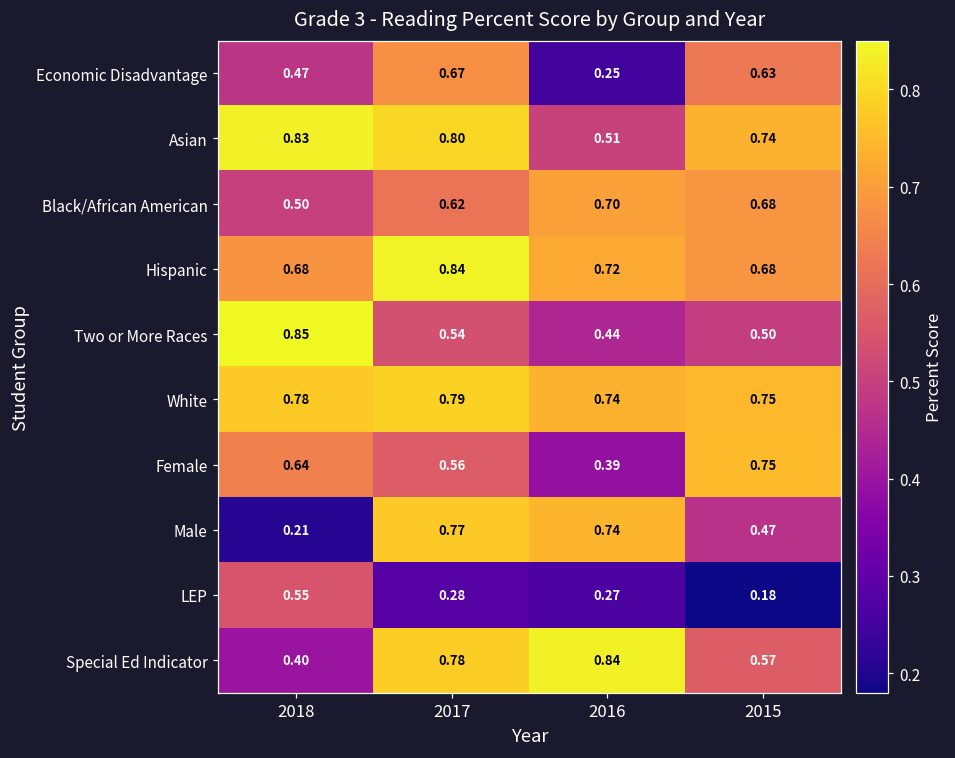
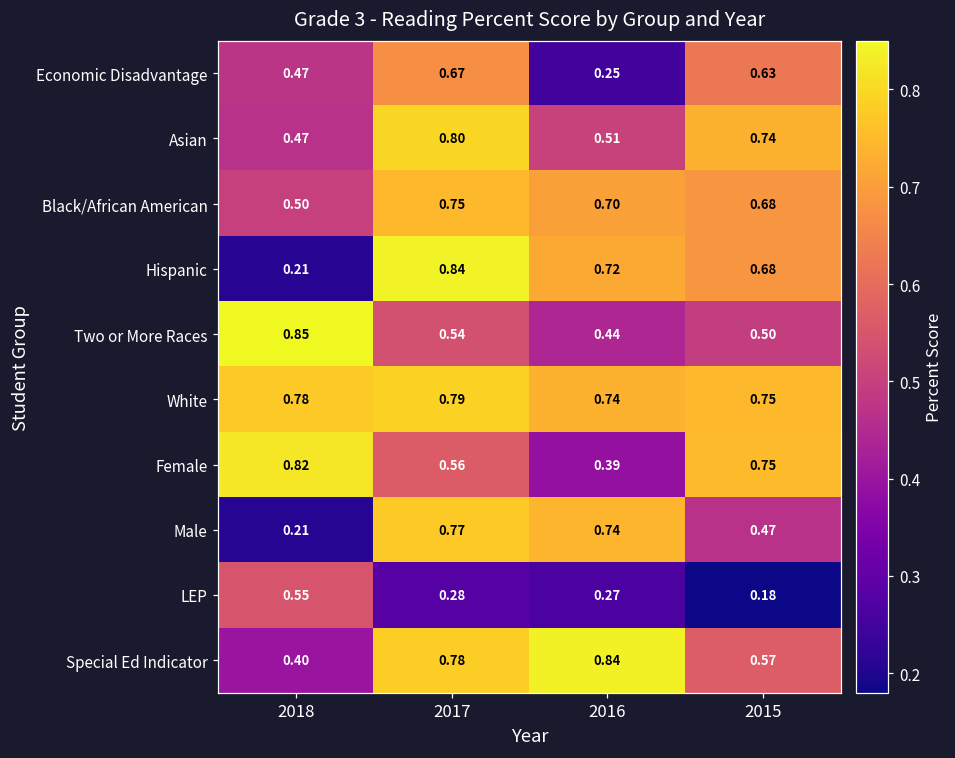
Asian, 2018: 0.83 -> 0.47
Black/African American, 2017: 0.62 -> 0.75
Hispanic, 2018: 0.68 -> 0.21
Female, 2018: 0.64 -> 0.82
